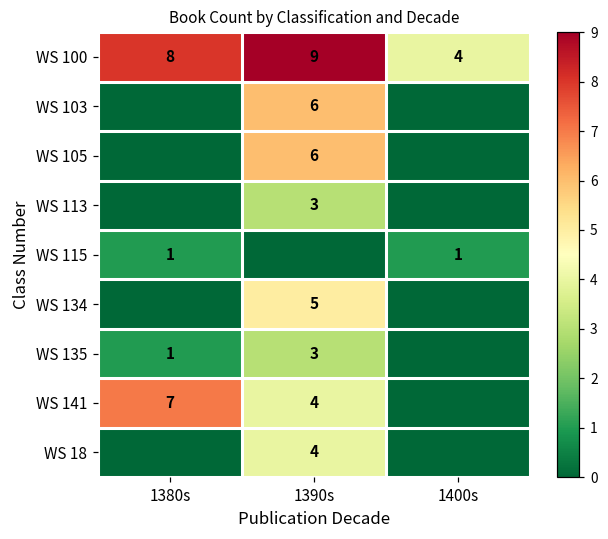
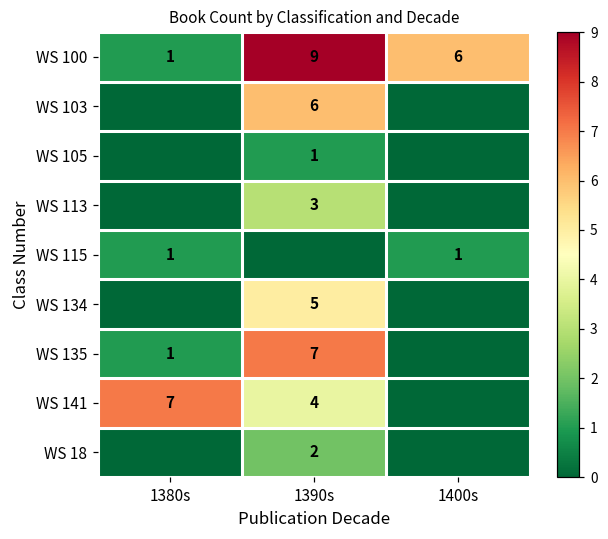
WS 100, 1380s: 8 -> 1
WS 100, 1400s: 4 -> 6
WS 105, 1390s: 6 -> 1
WS 135, 1390s: 3 -> 7
WS 18, 1390s: 4 -> 2
